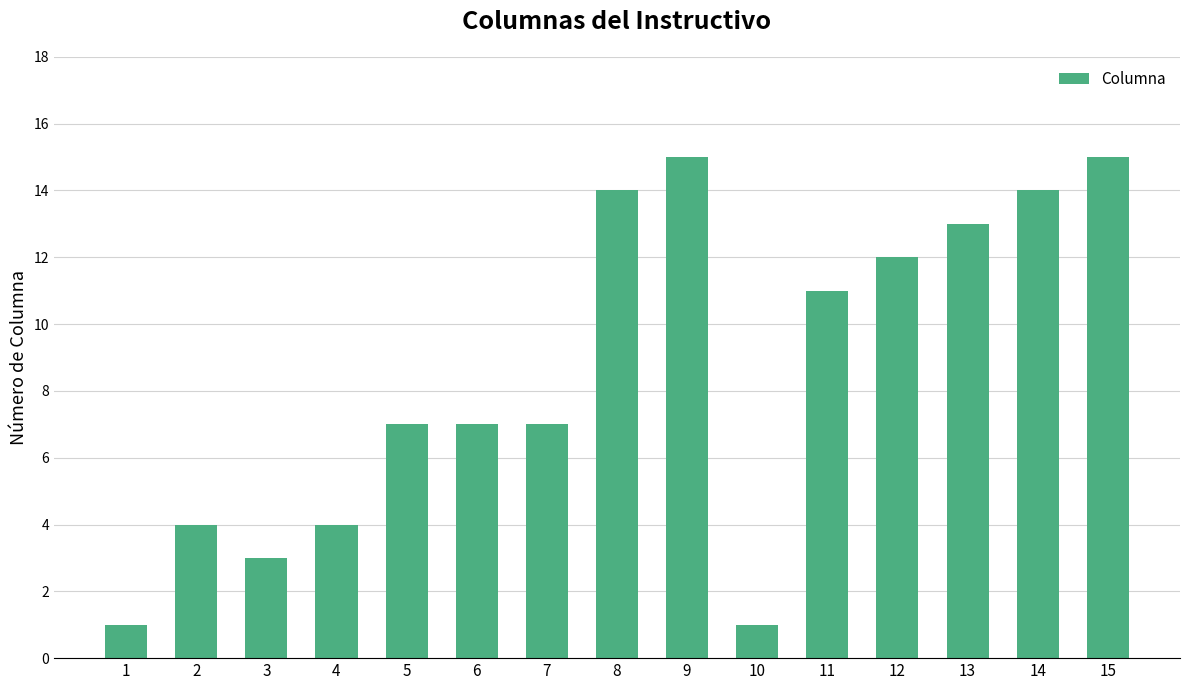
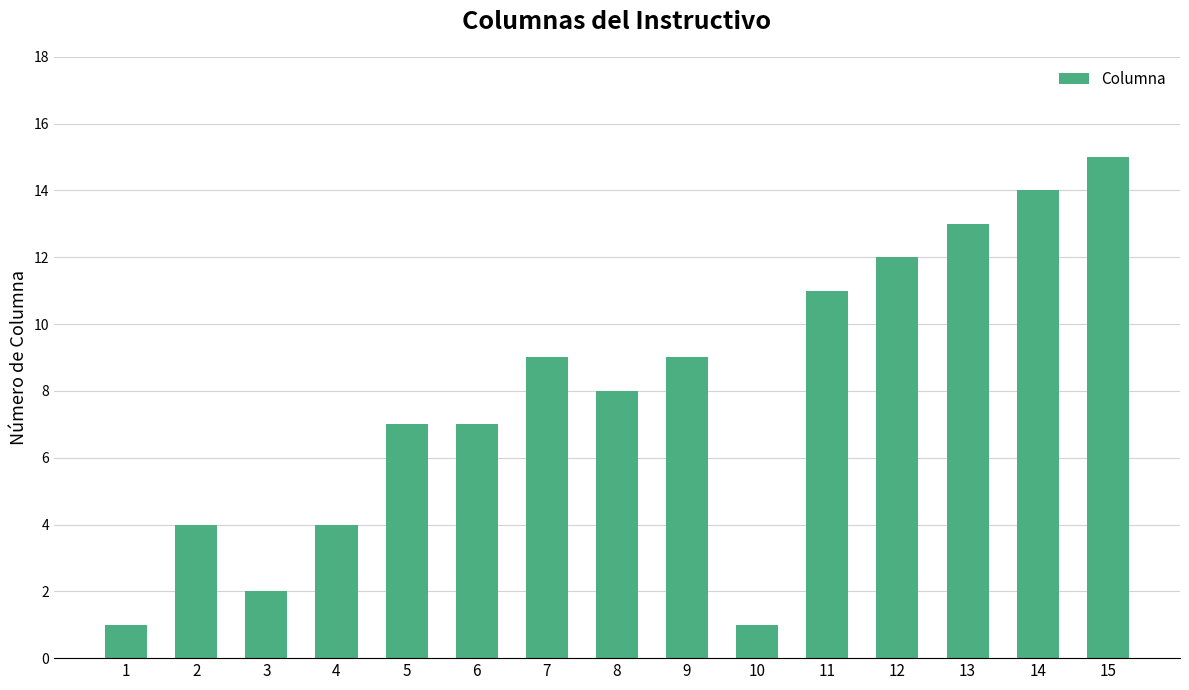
3: 3 -> 2
7: 7 -> 9
8: 14 -> 8
9: 15 -> 9
